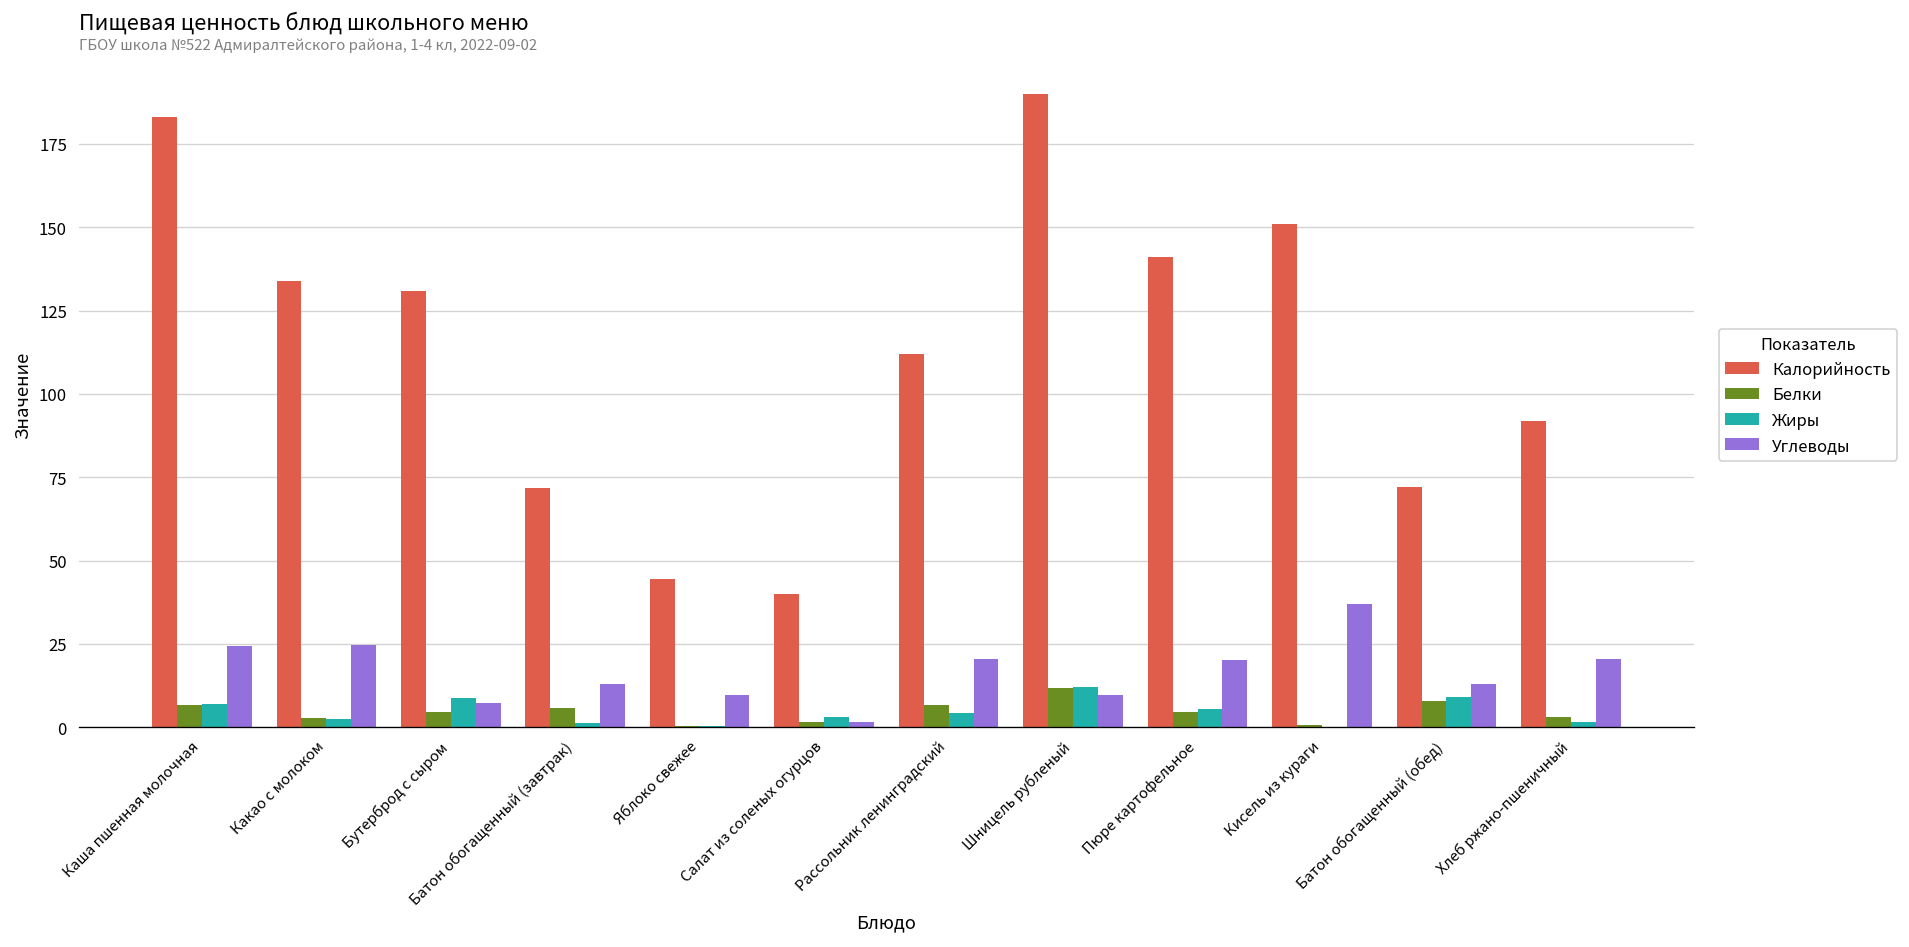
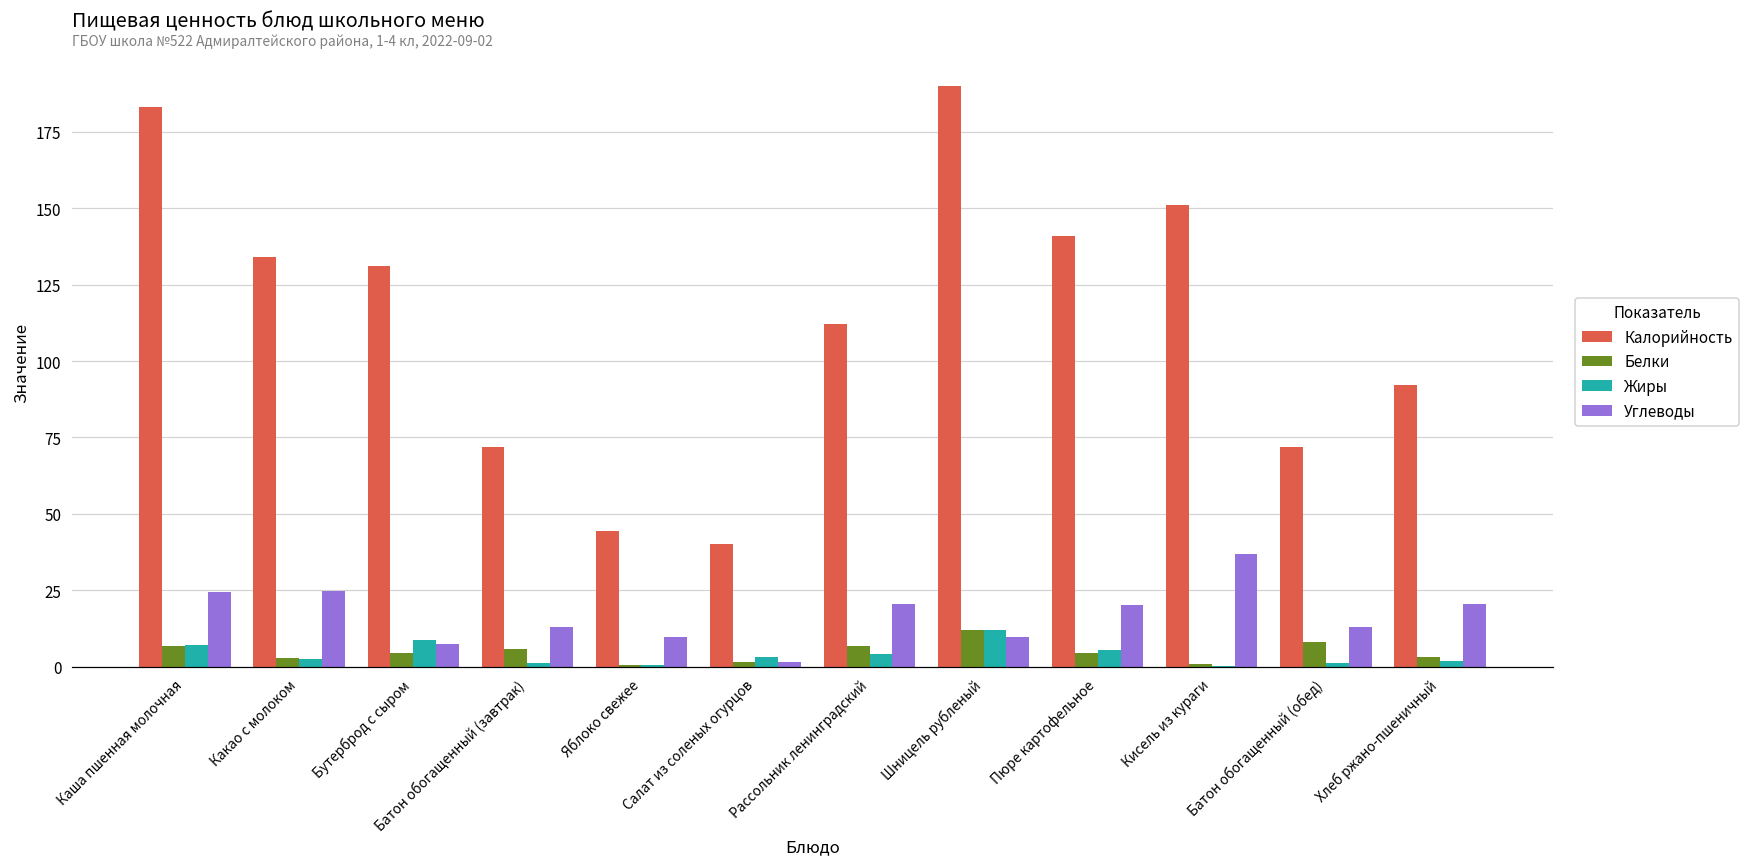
Жиры, Батон обогащенный (обед): 9 -> 1
